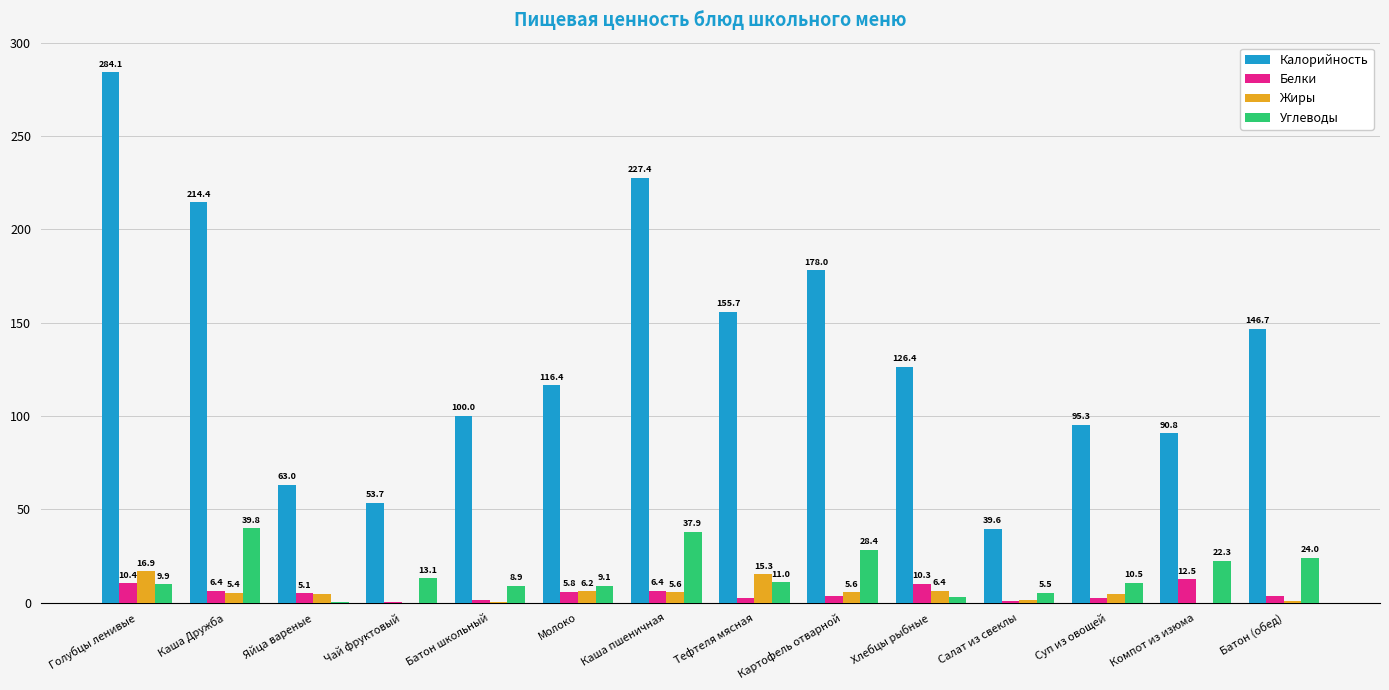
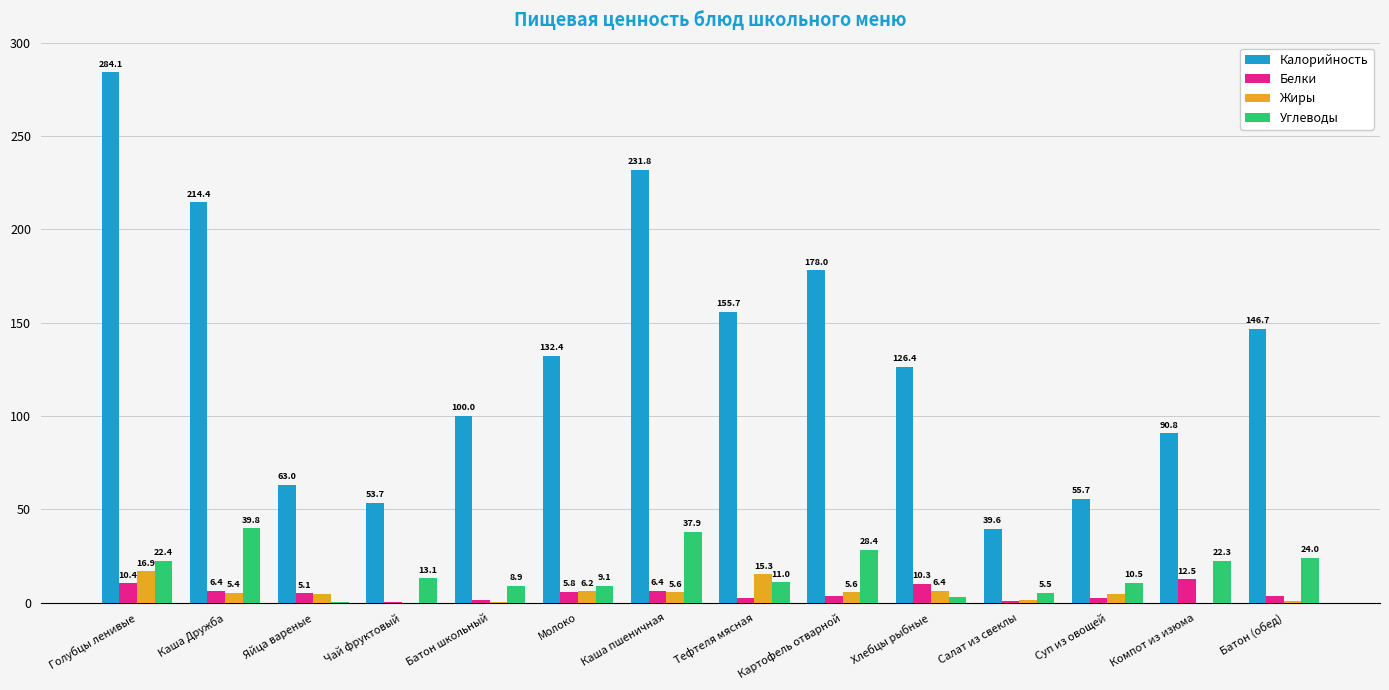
Углеводы, Голубцы ленивые: 9.9 -> 22.4
Калорийность, Молоко: 116.4 -> 132.4
Калорийность, Каша пшеничная: 227.4 -> 231.8
Калорийность, Суп из овощей: 95.3 -> 55.7
